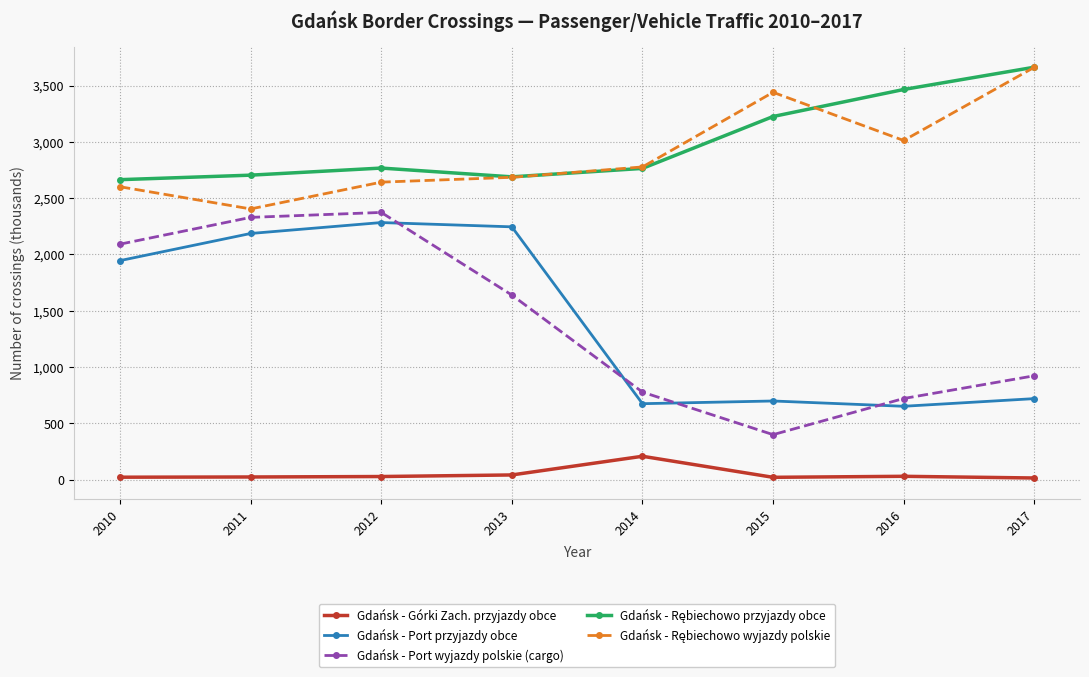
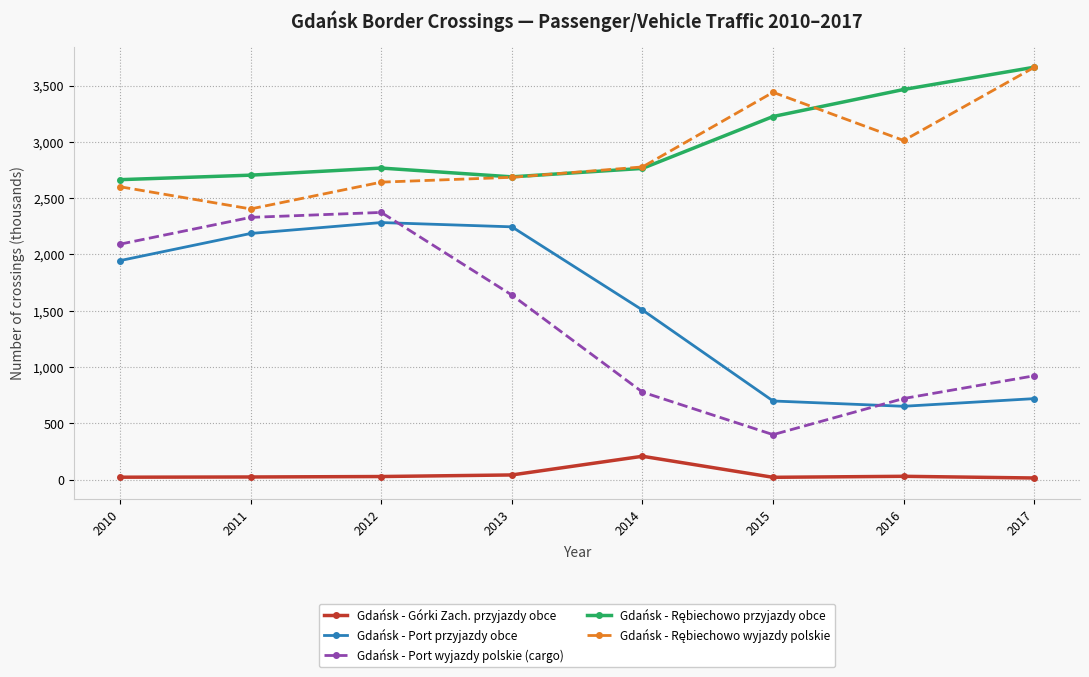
Gdańsk - Port przyjazdy obce, 2014: 670 -> 1,510
